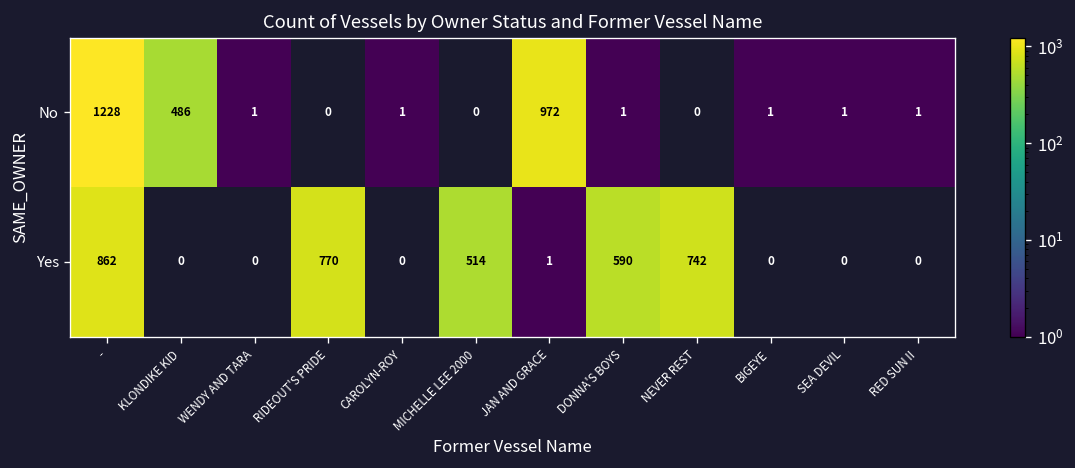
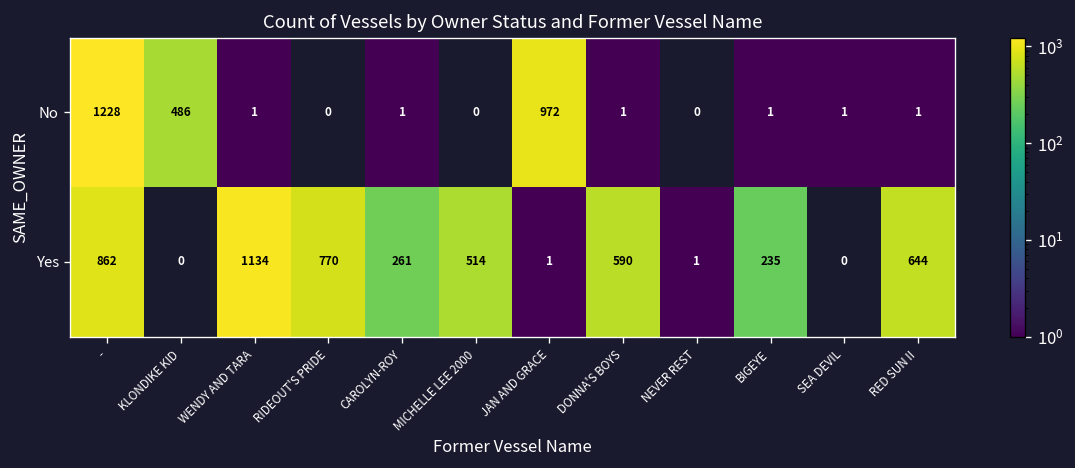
Yes, WENDY AND TARA: 0 -> 1134
Yes, CAROLYN-ROY: 0 -> 261
Yes, NEVER REST: 742 -> 1
Yes, BIGEYE: 0 -> 235
Yes, RED SUN II: 0 -> 644
